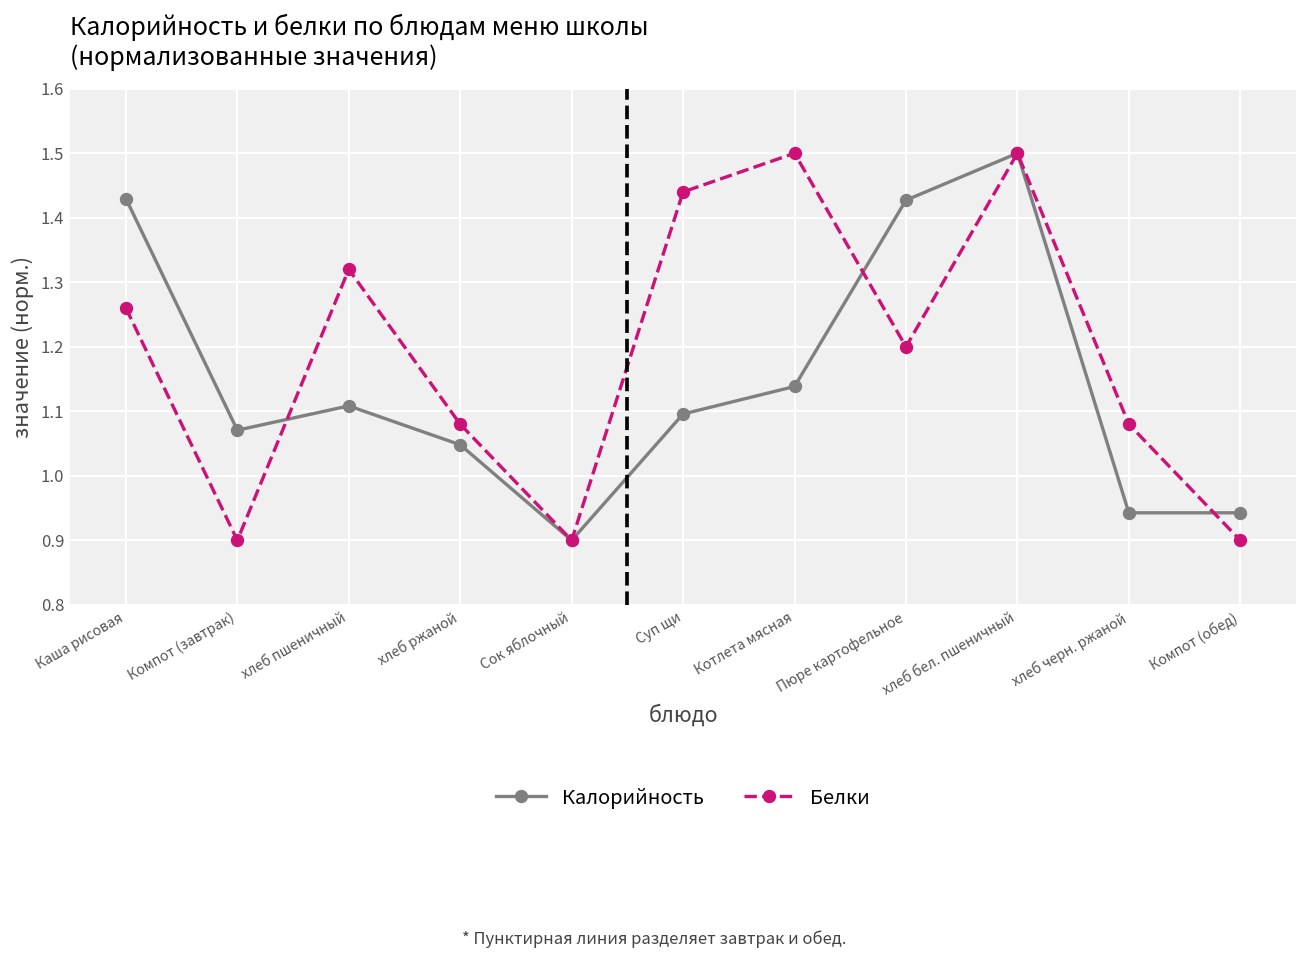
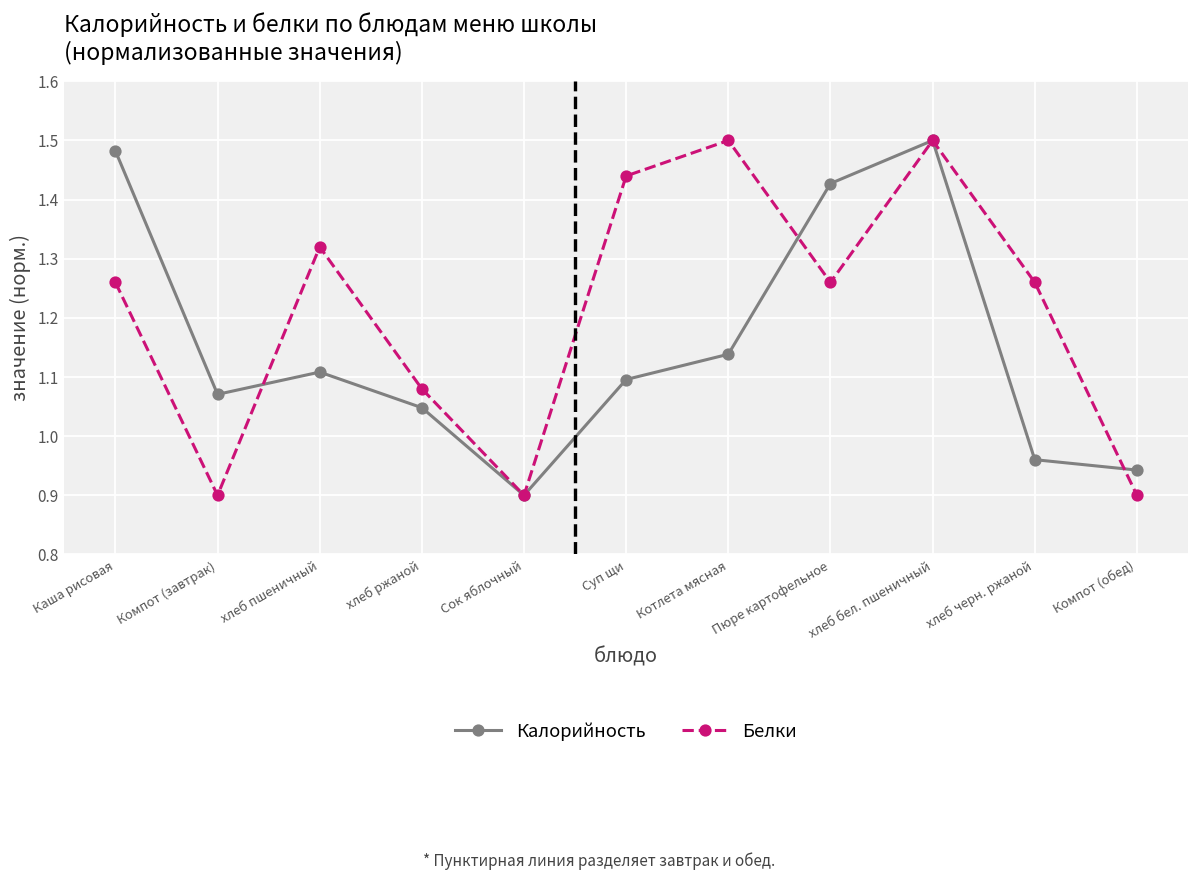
Калорийность, Каша рисовая: 1.43 -> 1.48
Белки, Пюре картофельное: 1.20 -> 1.26
Калорийность, хлеб черн. ржаной: 0.94 -> 0.96
Белки, хлеб черн. ржаной: 1.08 -> 1.26
